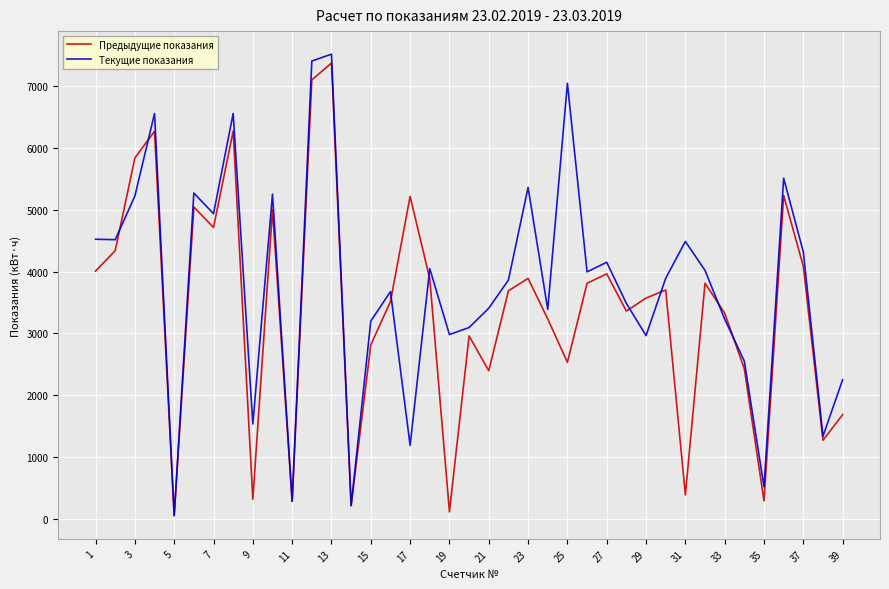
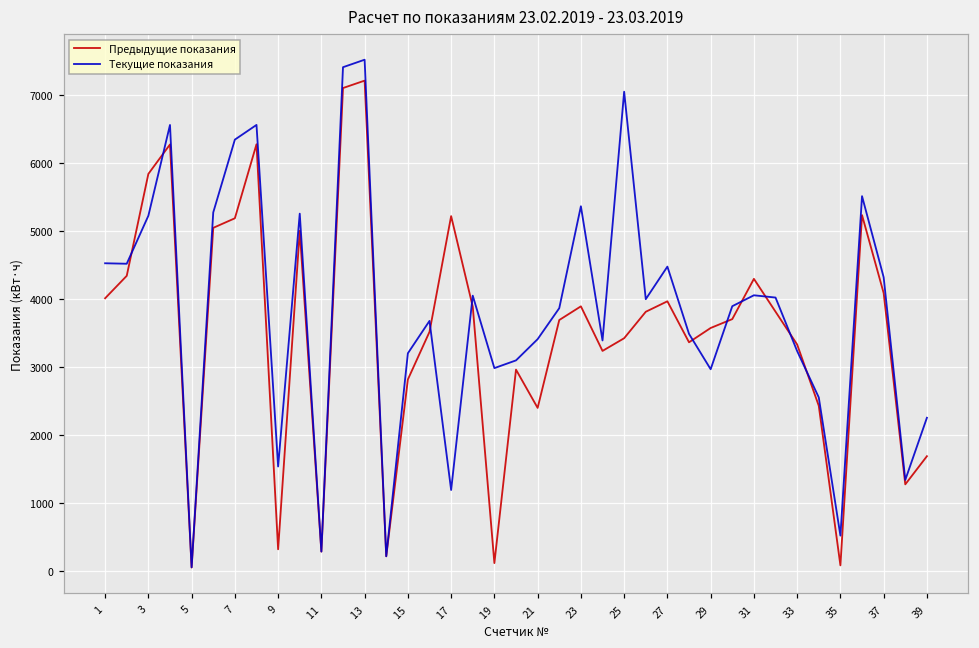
Предыдущие показания, 7: 4700 -> 5200
Текущие показания, 7: 4900 -> 6300
Предыдущие показания, 13: 7400 -> 7200
Предыдущие показания, 25: 2500 -> 3400
Текущие показания, 27: 4100 -> 4500
Предыдущие показания, 31: 400 -> 4300
Текущие показания, 31: 4500 -> 4100
Предыдущие показания, 35: 300 -> 100
